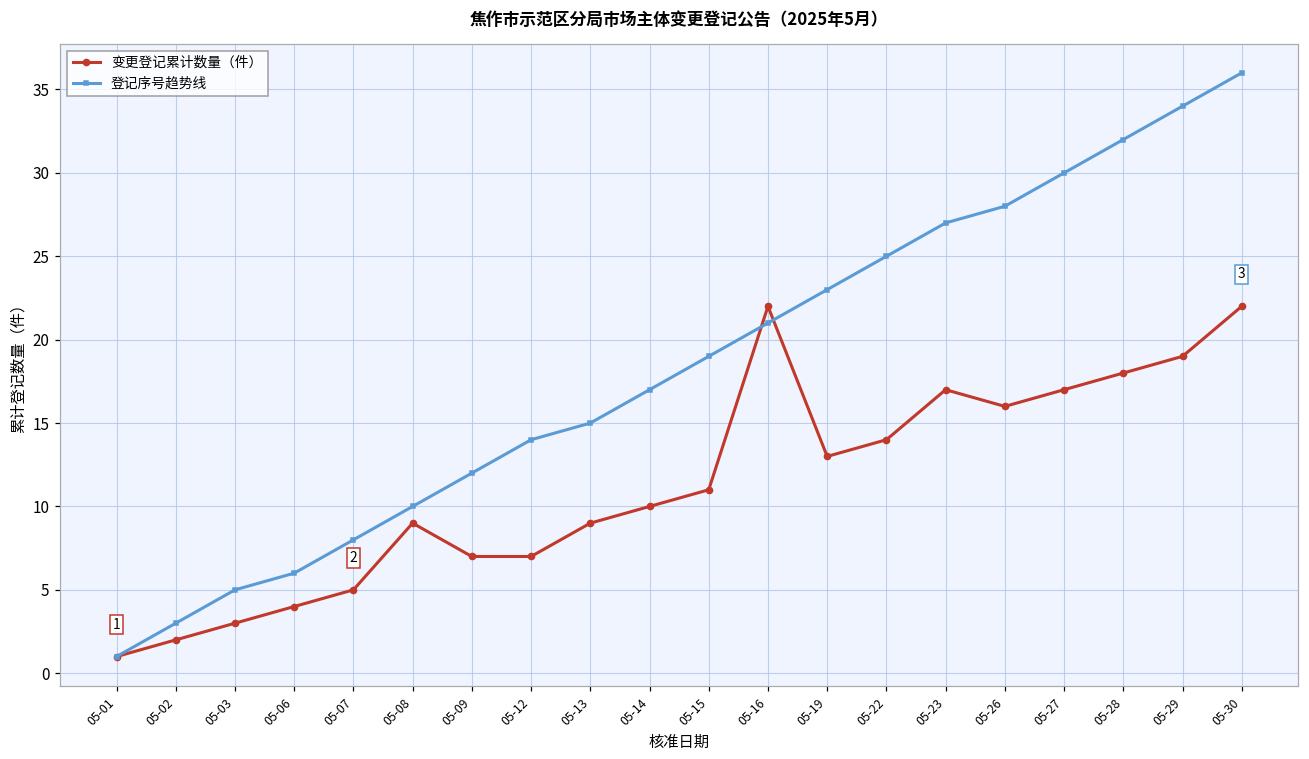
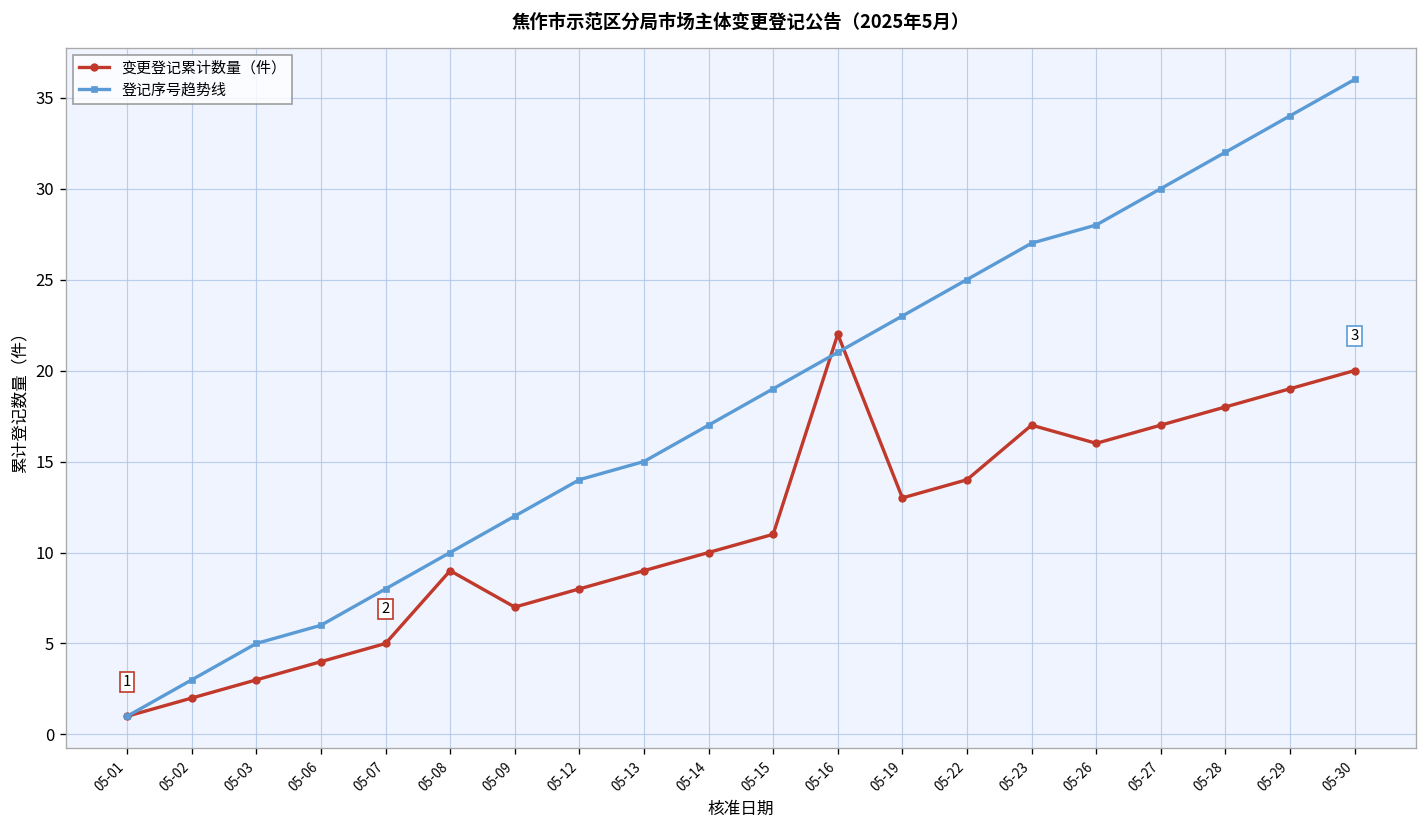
变更登记累计数量（件）, 05-12: 7 -> 8
变更登记累计数量（件）, 05-30: 22 -> 20
